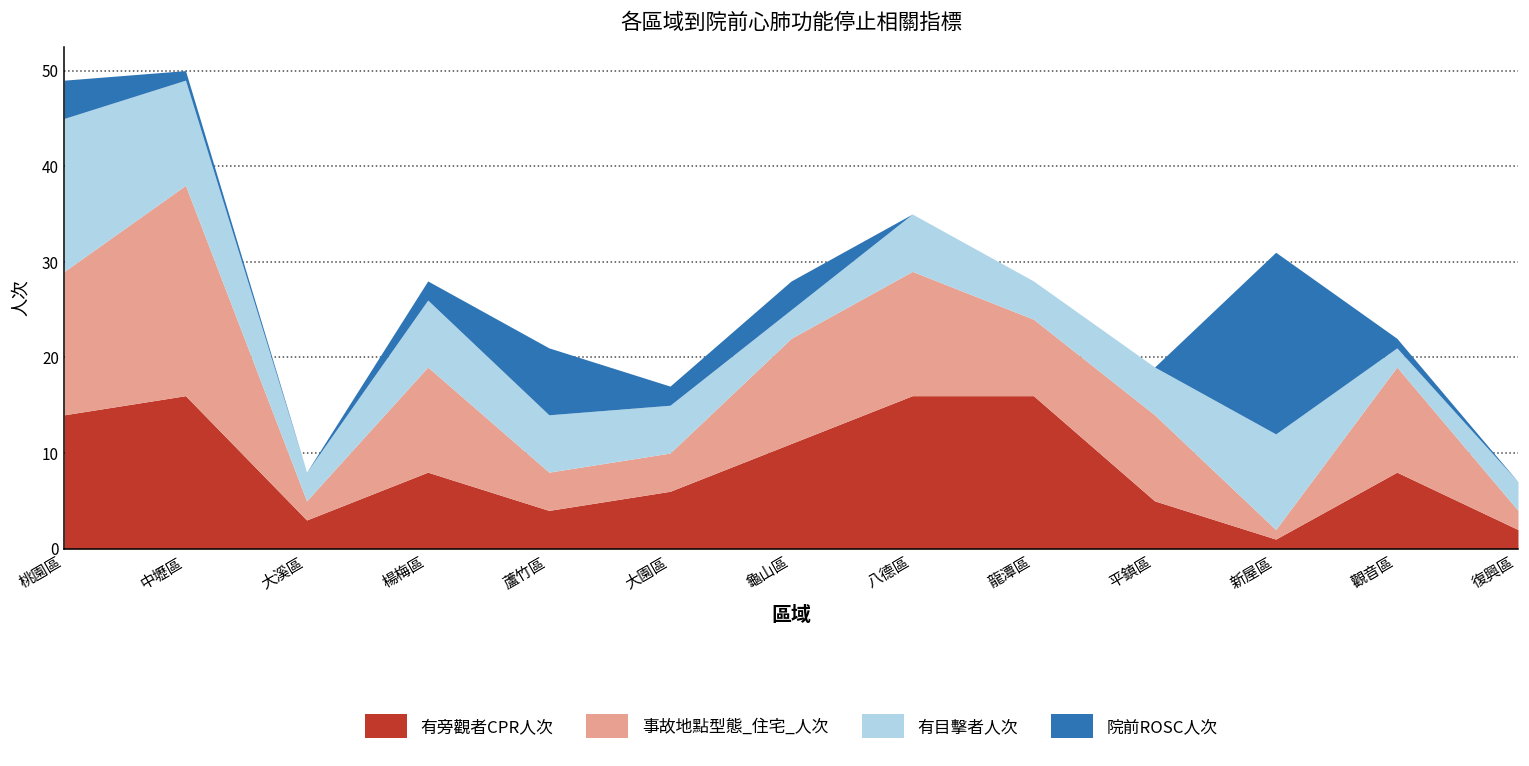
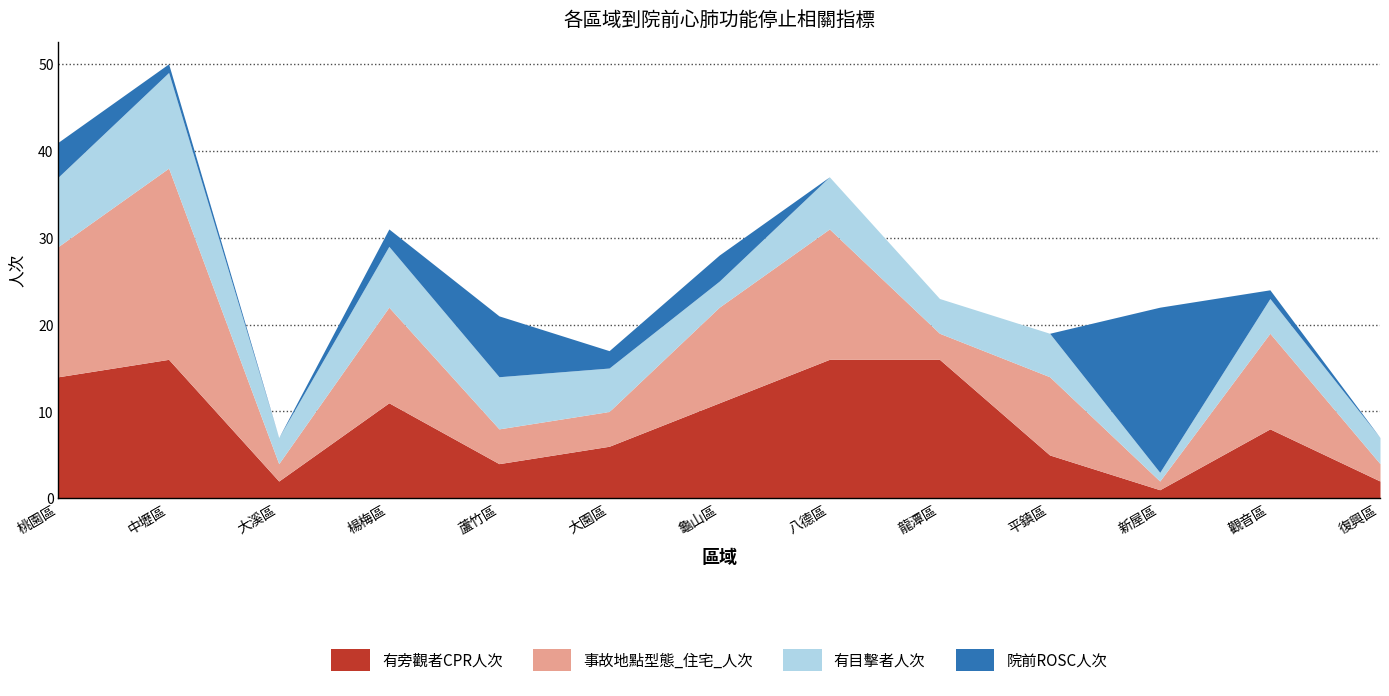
有目擊者人次, 桃園區: 16 -> 8
有旁觀者CPR人次, 大溪區: 3 -> 2
有旁觀者CPR人次, 楊梅區: 8 -> 11
事故地點型態_住宅_人次, 八德區: 13 -> 15
事故地點型態_住宅_人次, 龍潭區: 8 -> 3
有目擊者人次, 新屋區: 10 -> 1
有目擊者人次, 觀音區: 2 -> 4
